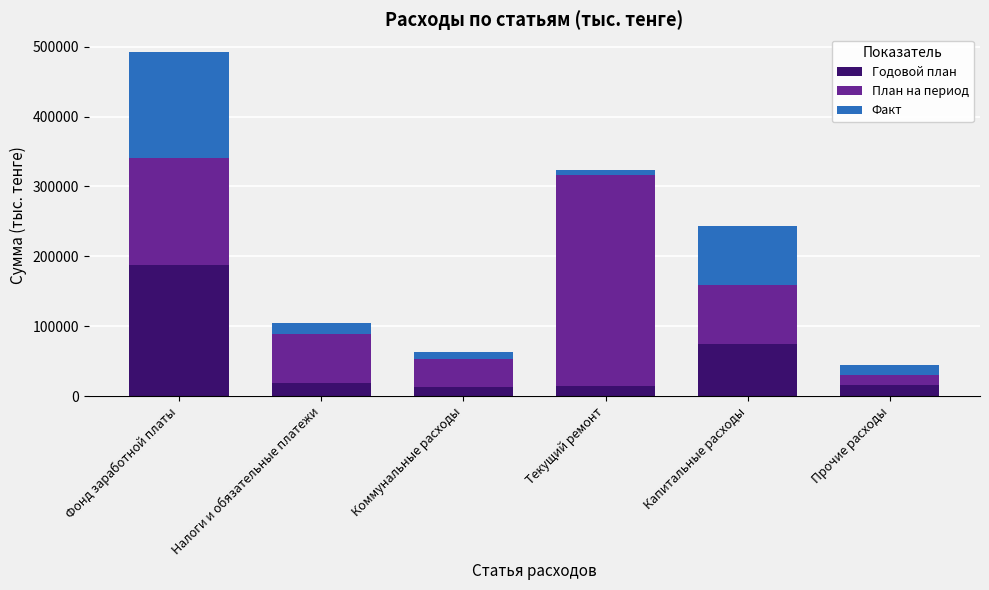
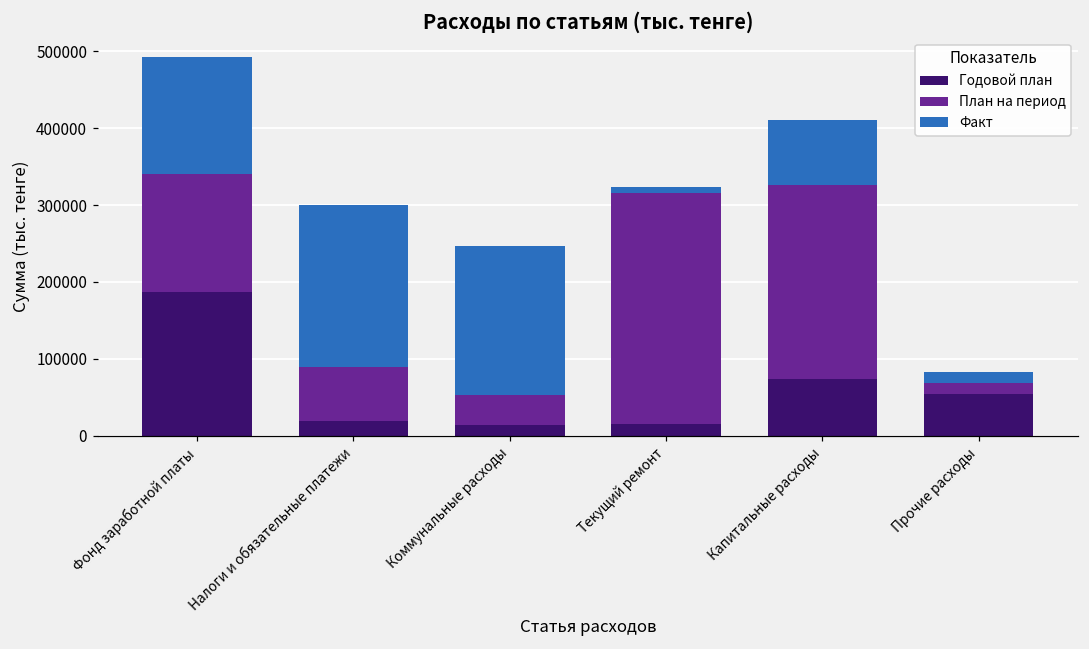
Факт, Налоги и обязательные платежи: 20000 -> 210000
Факт, Коммунальные расходы: 10000 -> 190000
План на период, Капитальные расходы: 80000 -> 250000
Годовой план, Прочие расходы: 20000 -> 50000
